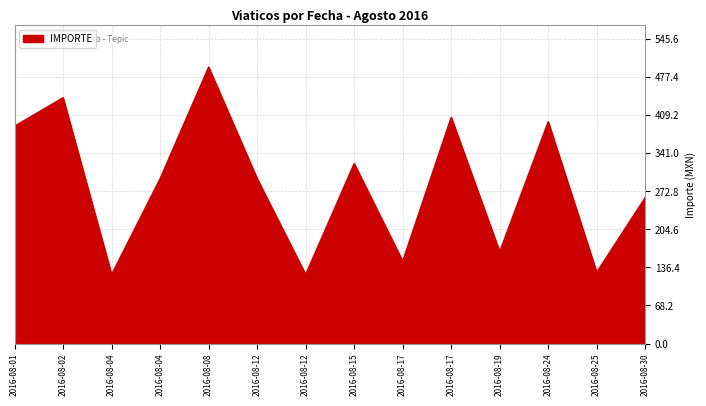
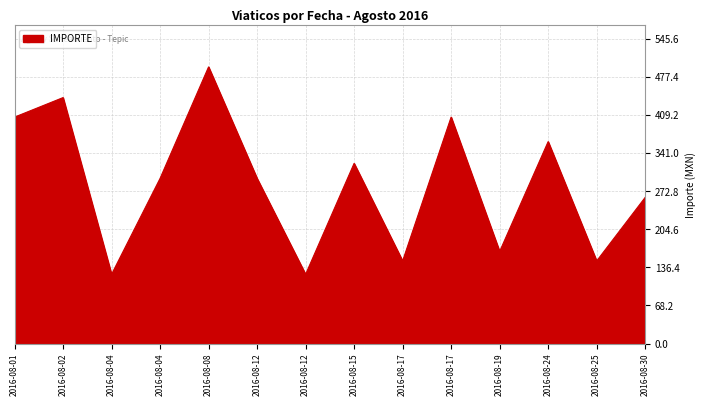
2016-08-01: 390 -> 410
2016-08-24: 400 -> 360
2016-08-25: 130 -> 150
